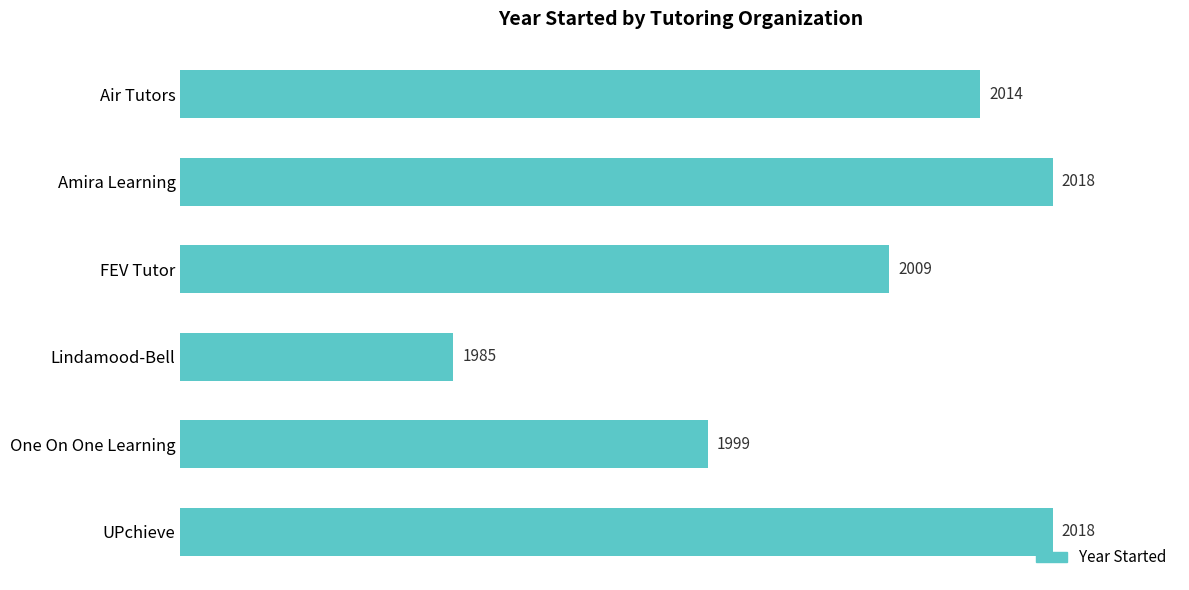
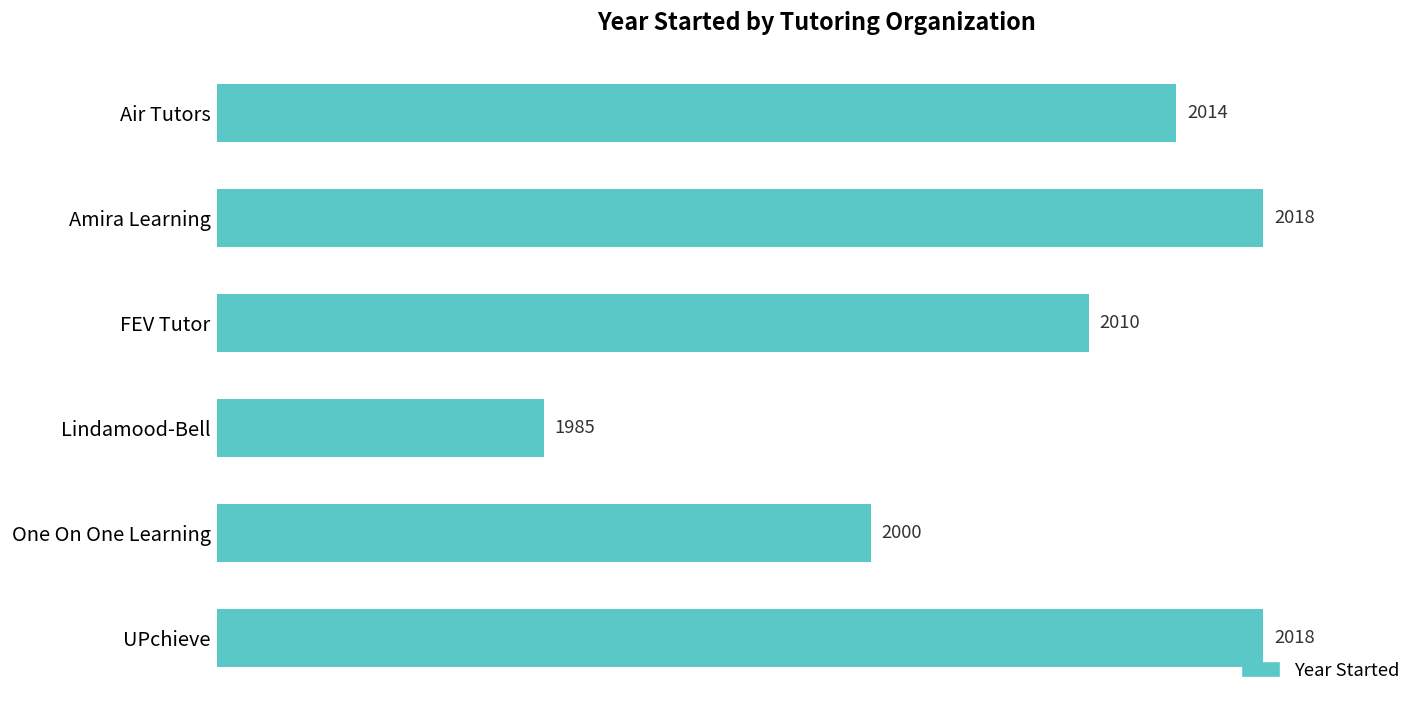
FEV Tutor: 2009 -> 2010
One On One Learning: 1999 -> 2000
